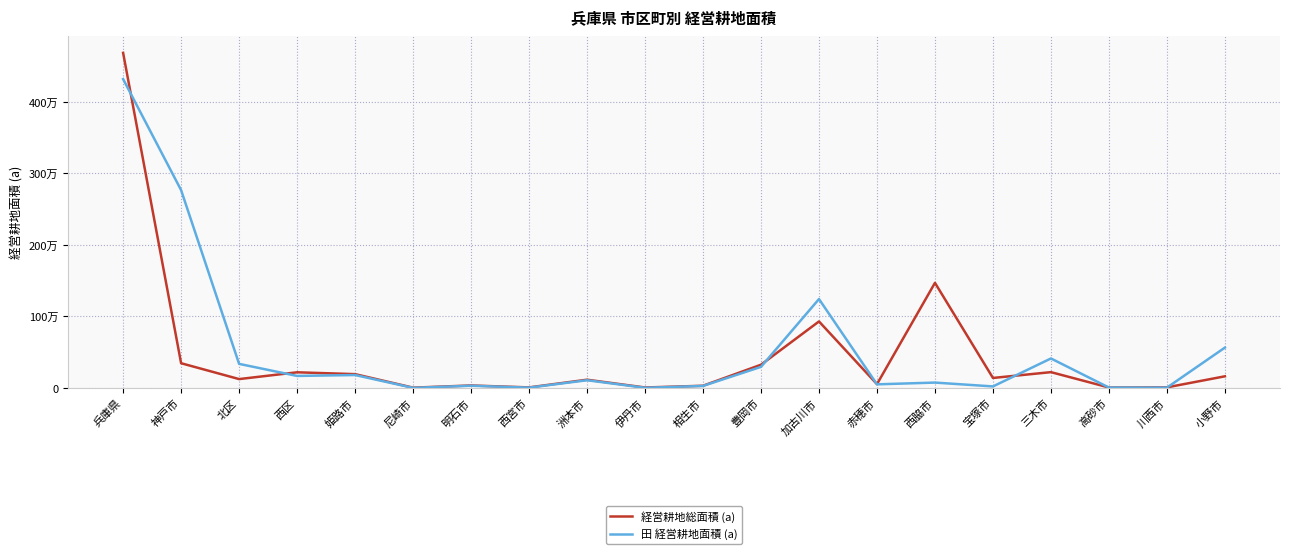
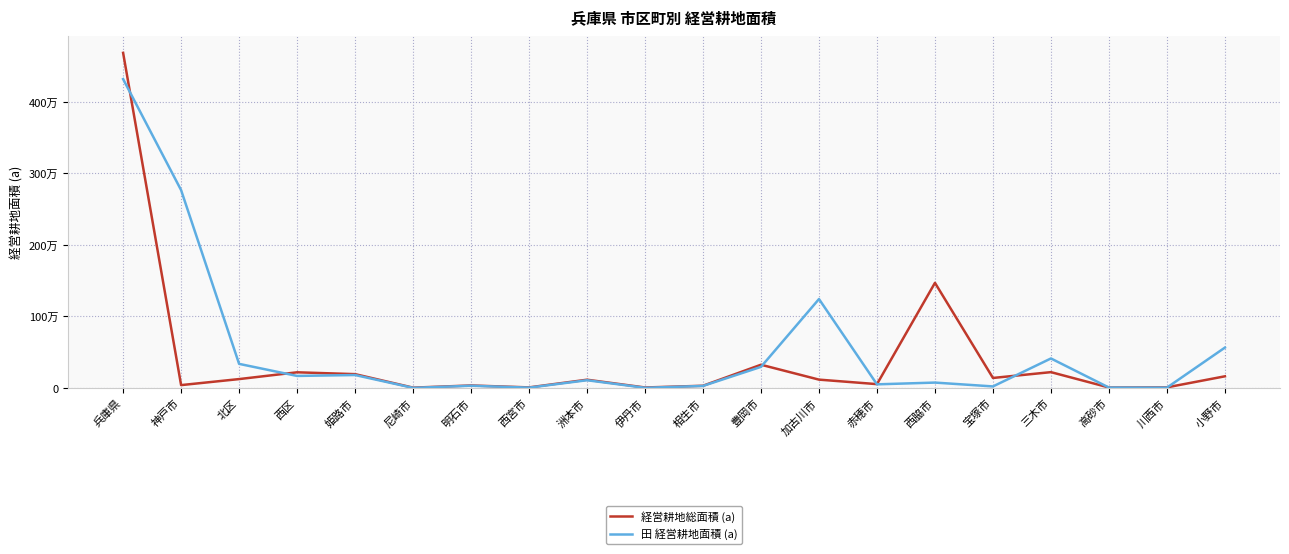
経営耕地総面積 (a), 神戸市: 30万 -> 0万
経営耕地総面積 (a), 加古川市: 90万 -> 10万
